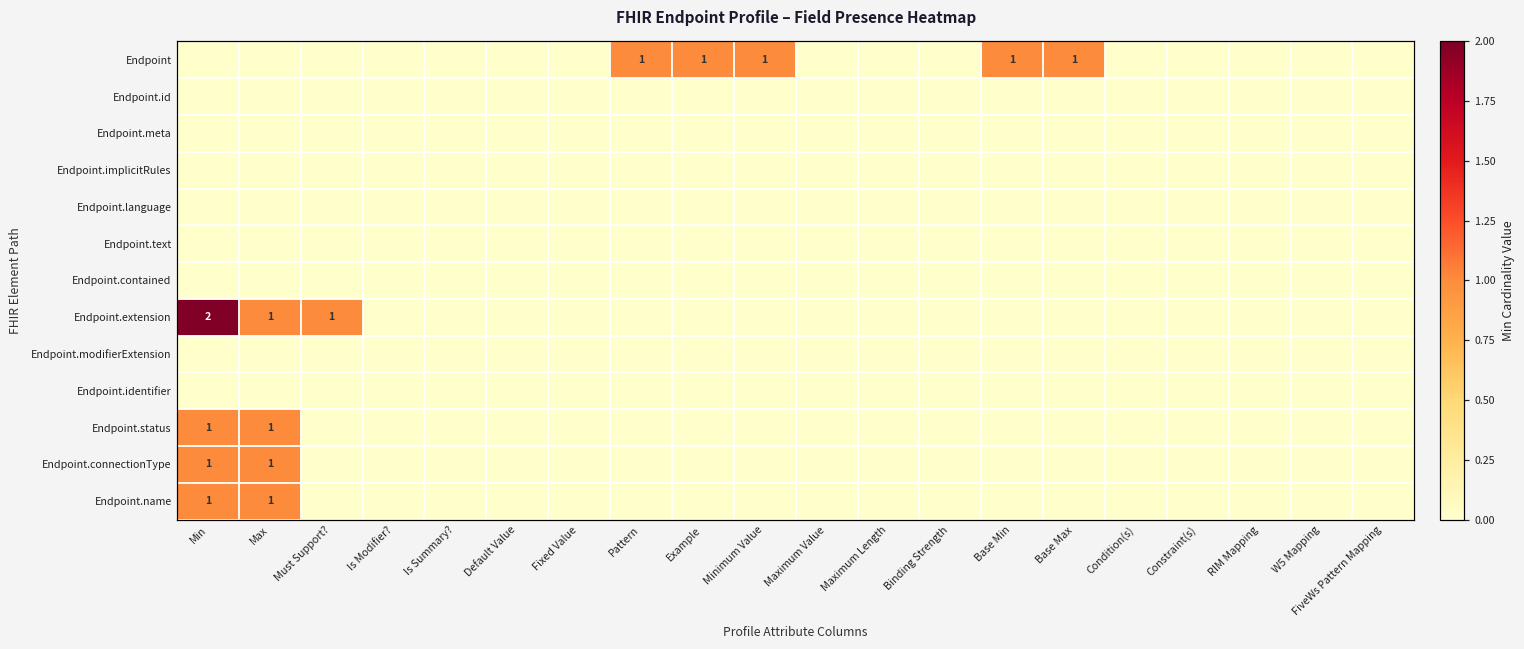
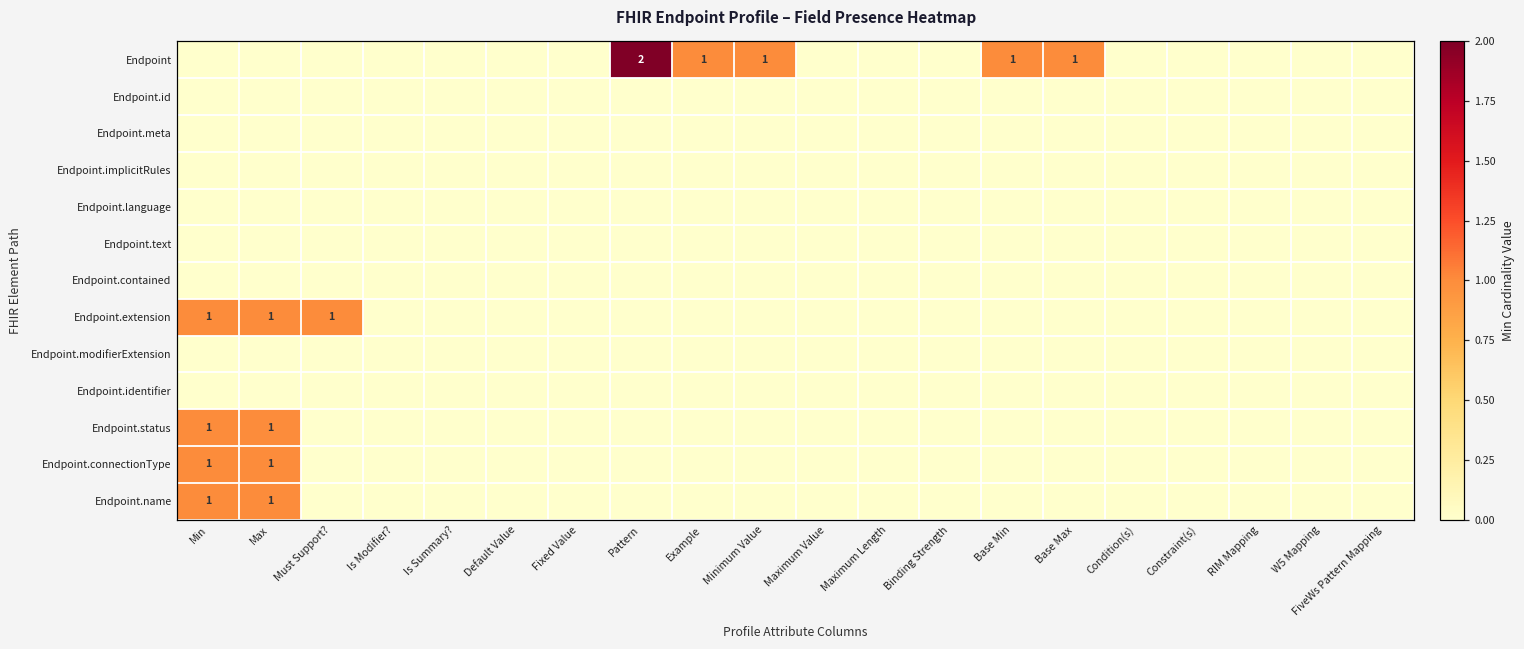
Endpoint, Pattern: 1 -> 2
Endpoint.extension, Min: 2 -> 1
